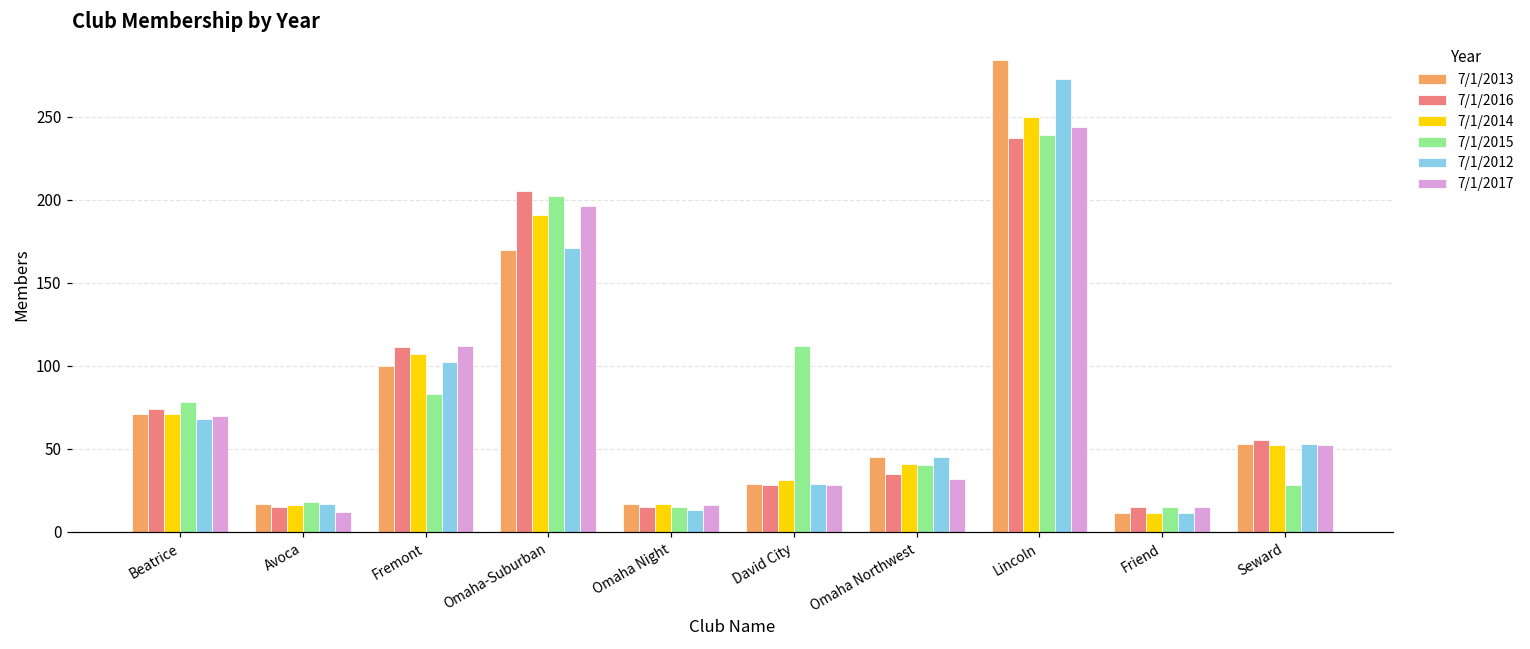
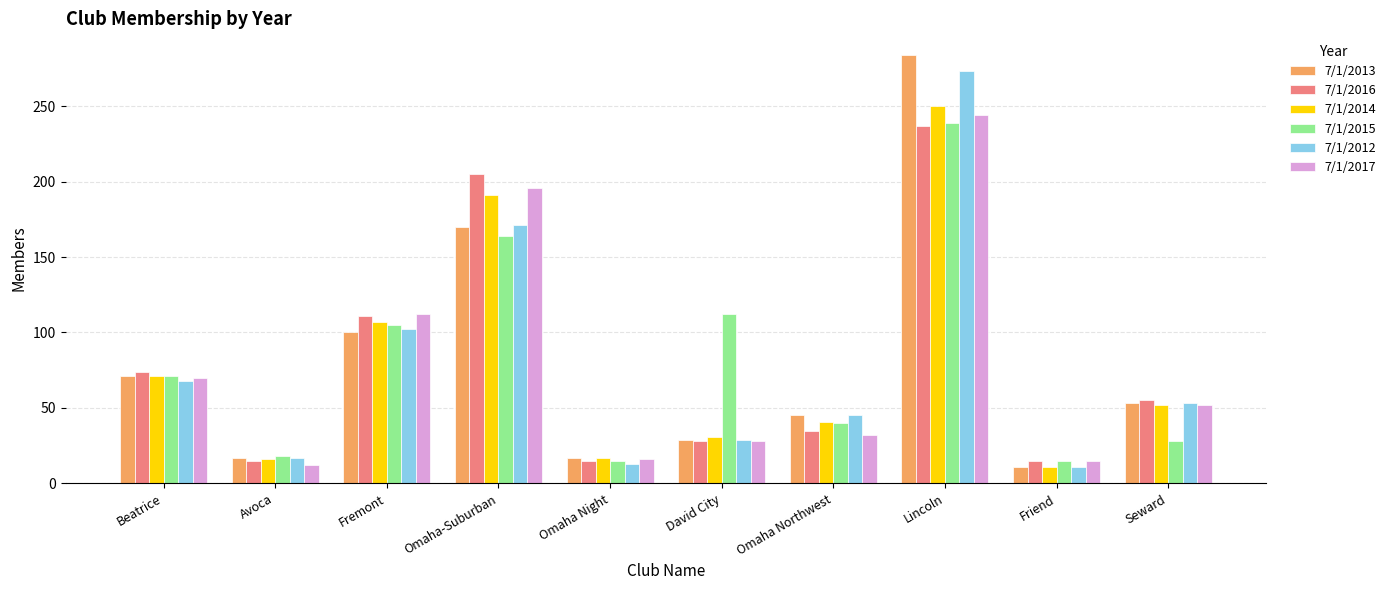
7/1/2015, Beatrice: 78 -> 71
7/1/2015, Fremont: 83 -> 105
7/1/2015, Omaha-Suburban: 202 -> 164
